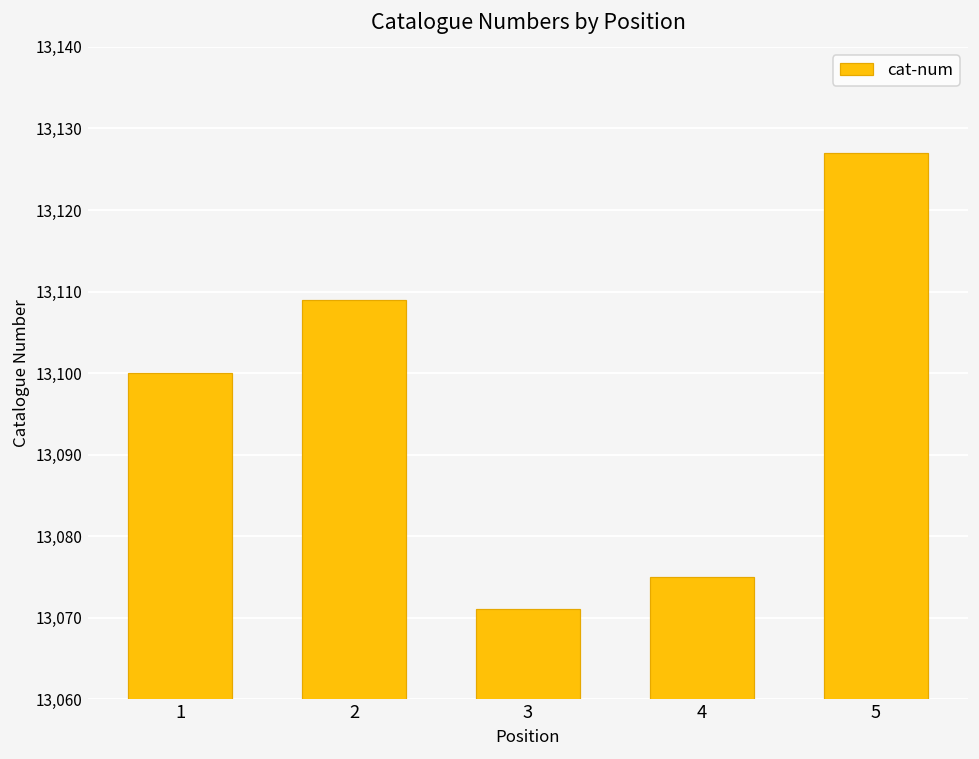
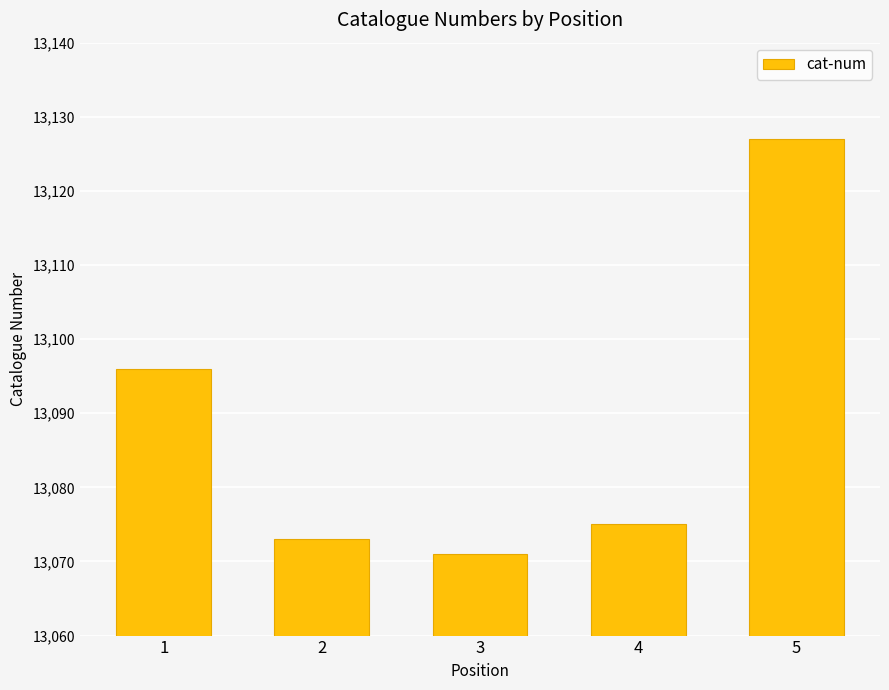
1: 13,100 -> 13,096
2: 13,109 -> 13,073
